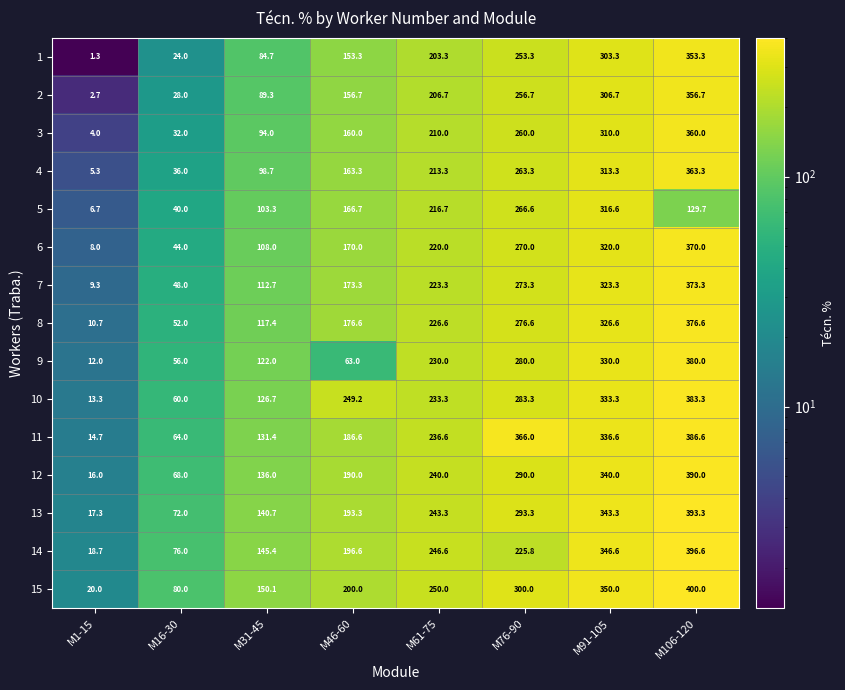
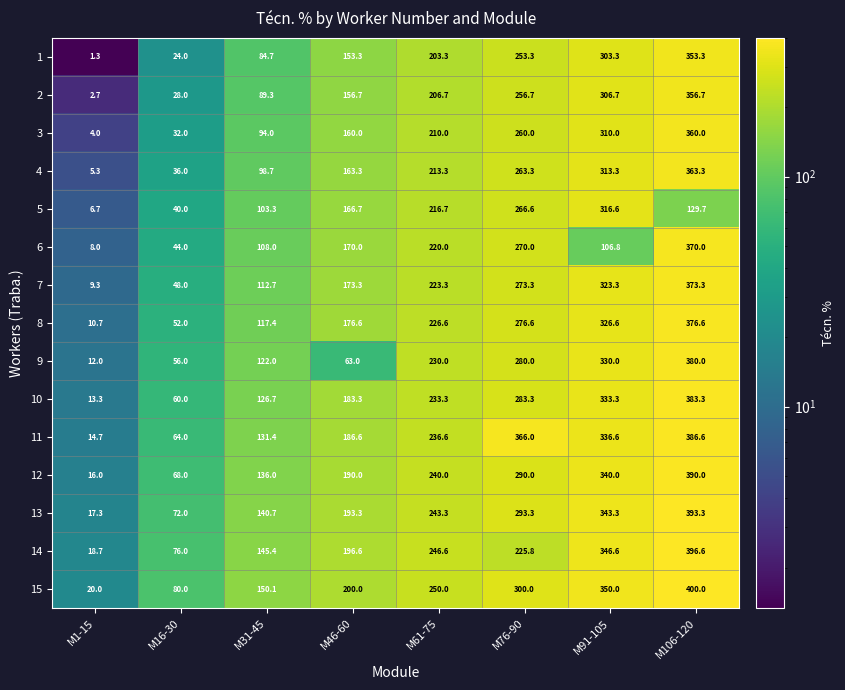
6, M91-105: 320.0 -> 106.8
10, M46-60: 249.2 -> 183.3
